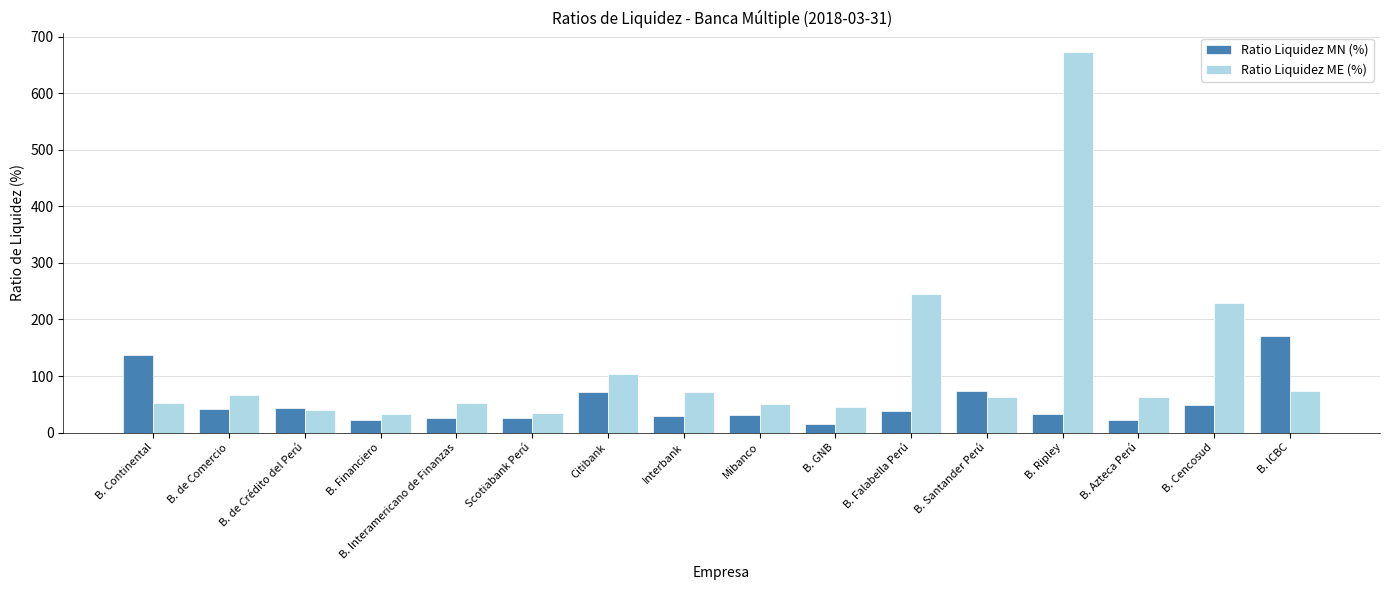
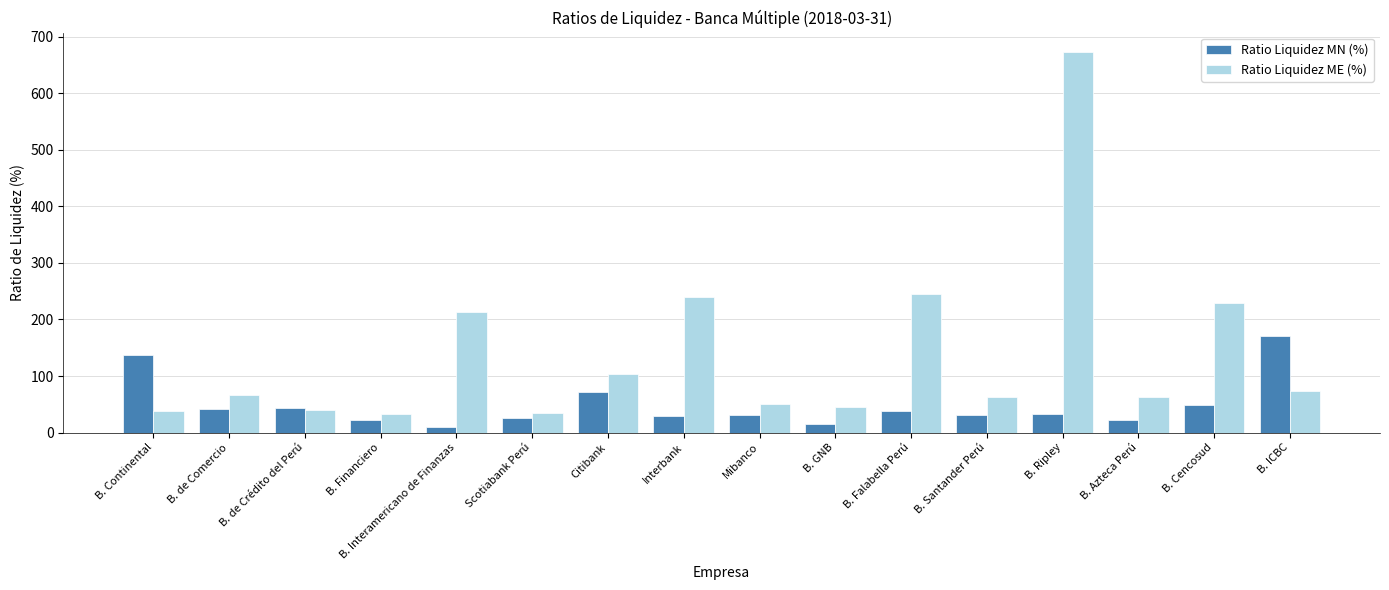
Ratio Liquidez ME (%), B. Continental: 50 -> 40
Ratio Liquidez MN (%), B. Interamericano de Finanzas: 30 -> 10
Ratio Liquidez ME (%), B. Interamericano de Finanzas: 50 -> 210
Ratio Liquidez ME (%), Interbank: 70 -> 240
Ratio Liquidez MN (%), B. Santander Perú: 70 -> 30
